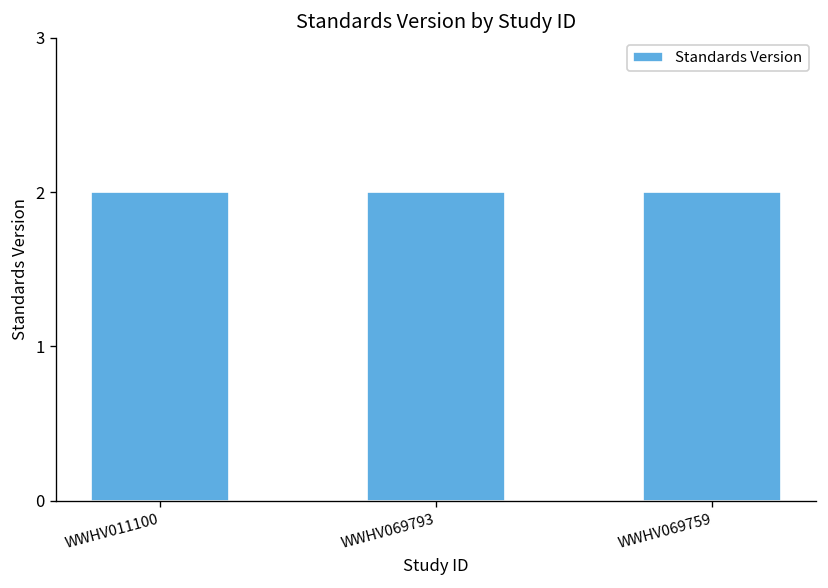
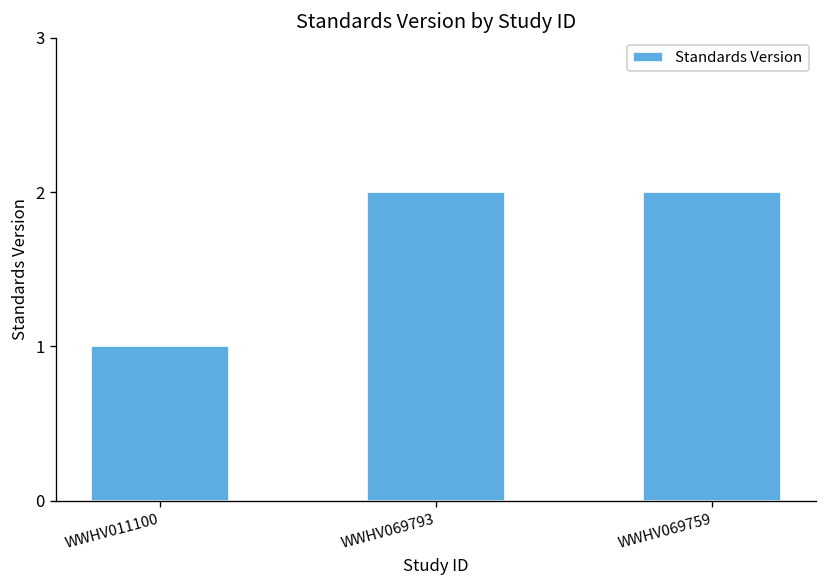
WWHV011100: 2 -> 1
